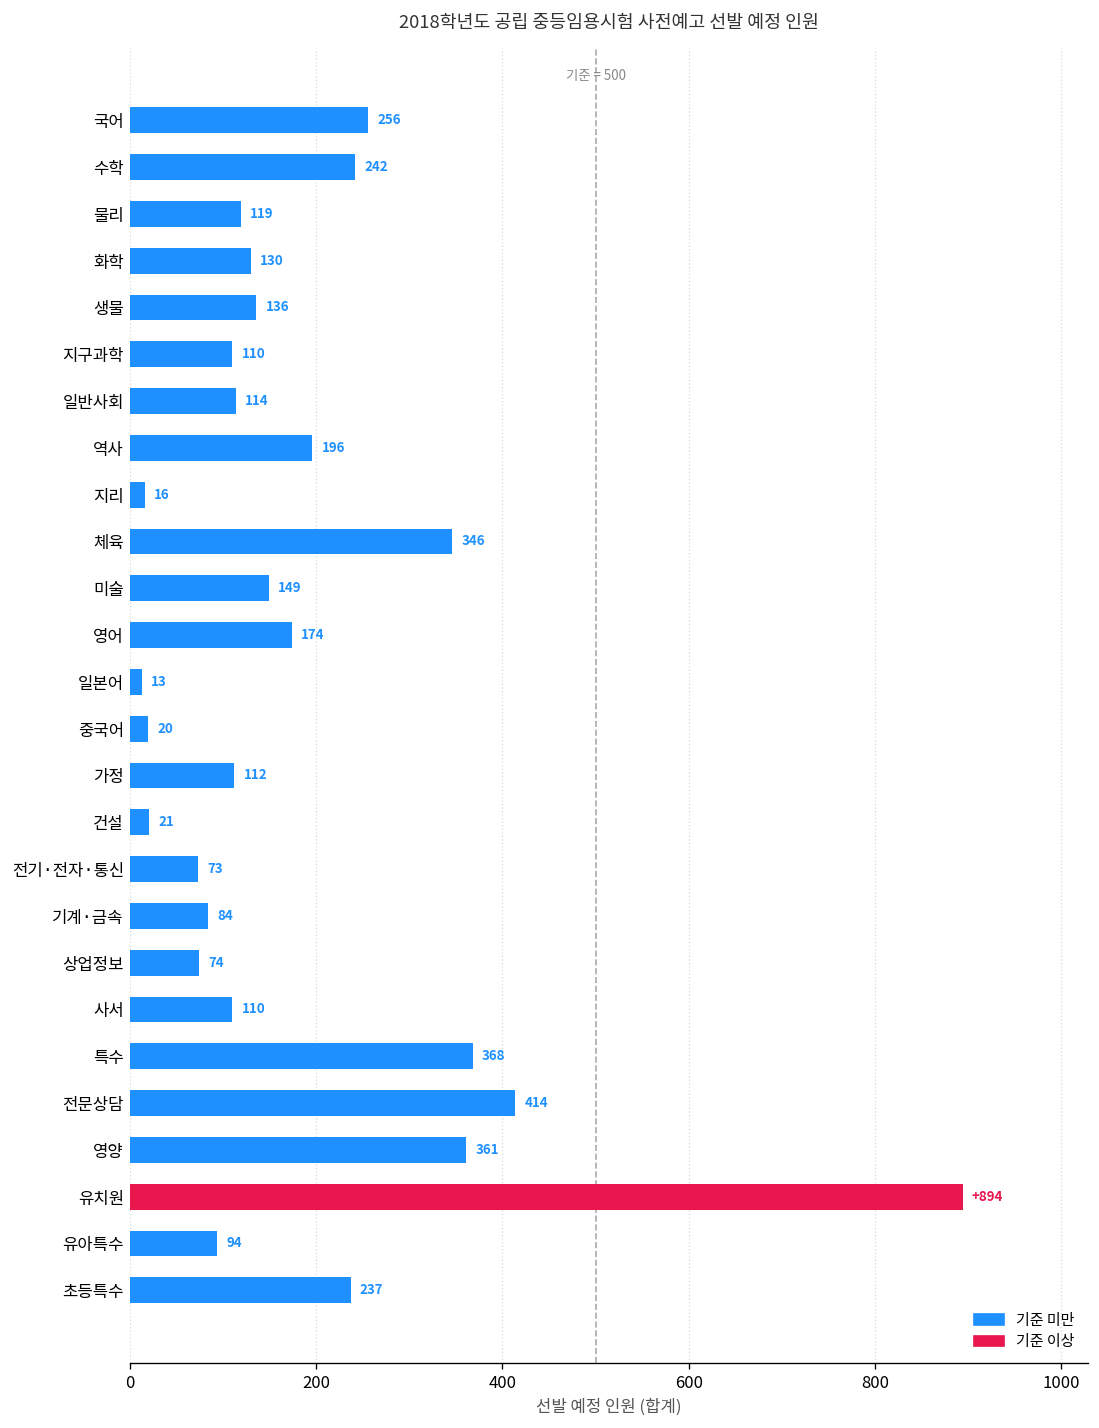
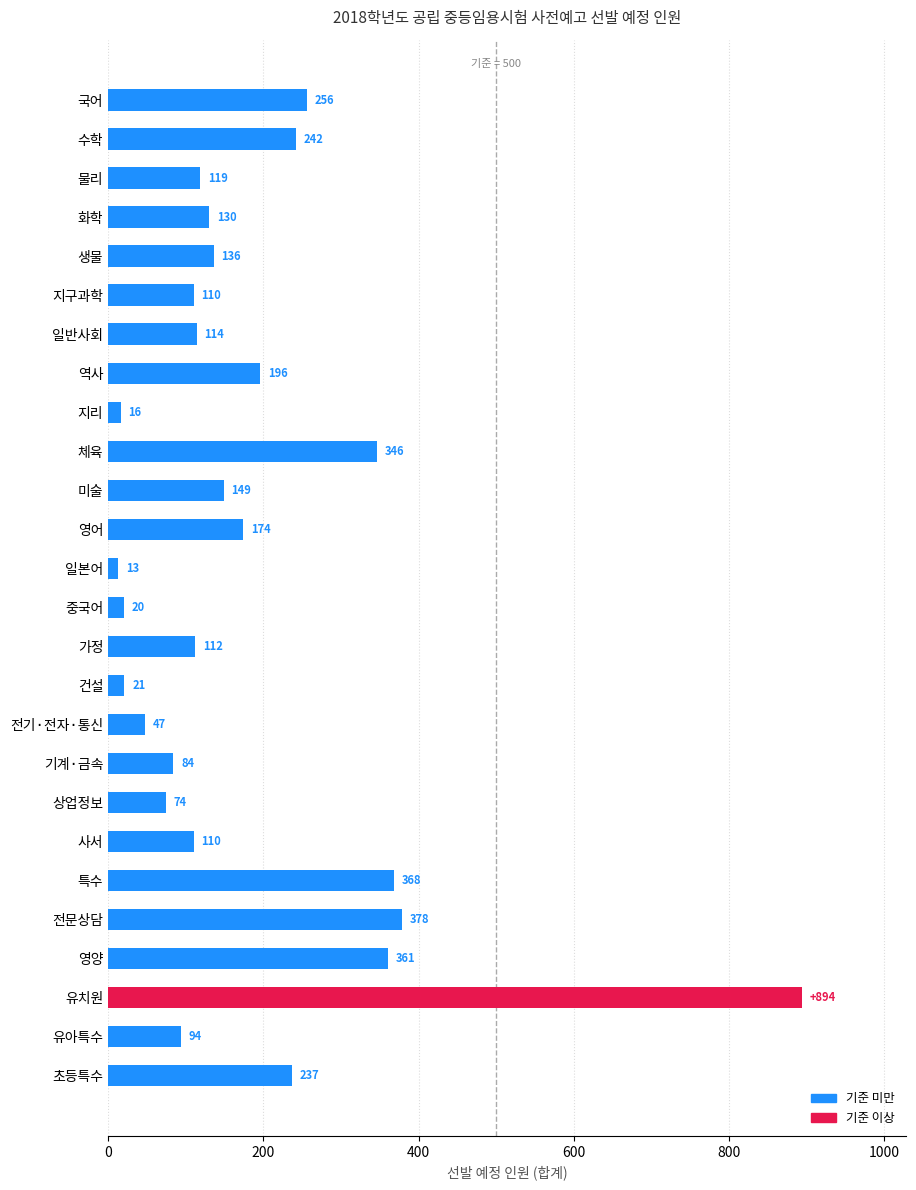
전기·전자·통신: 73 -> 47
전문상담: 414 -> 378
